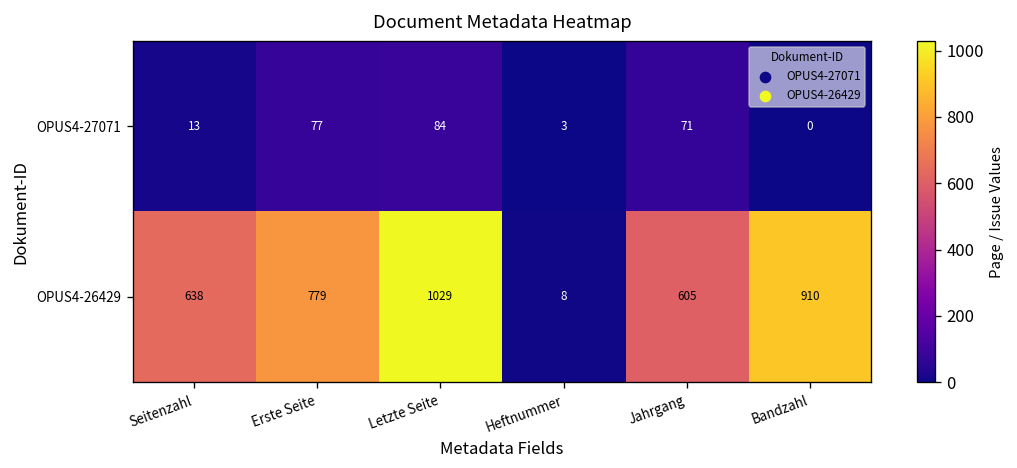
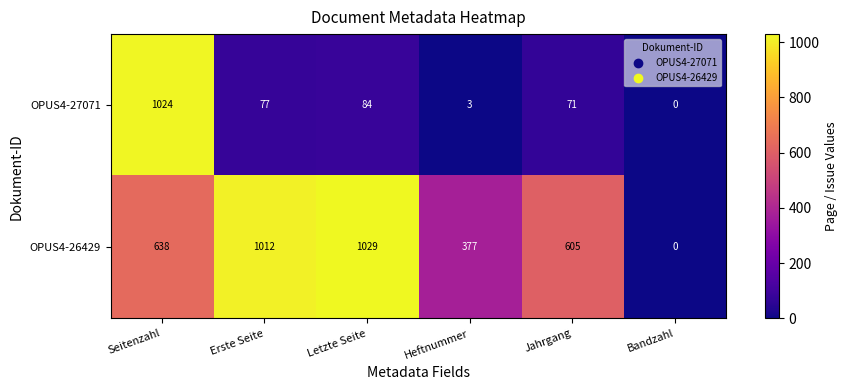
OPUS4-27071, Seitenzahl: 13 -> 1024
OPUS4-26429, Erste Seite: 779 -> 1012
OPUS4-26429, Heftnummer: 8 -> 377
OPUS4-26429, Bandzahl: 910 -> 0
